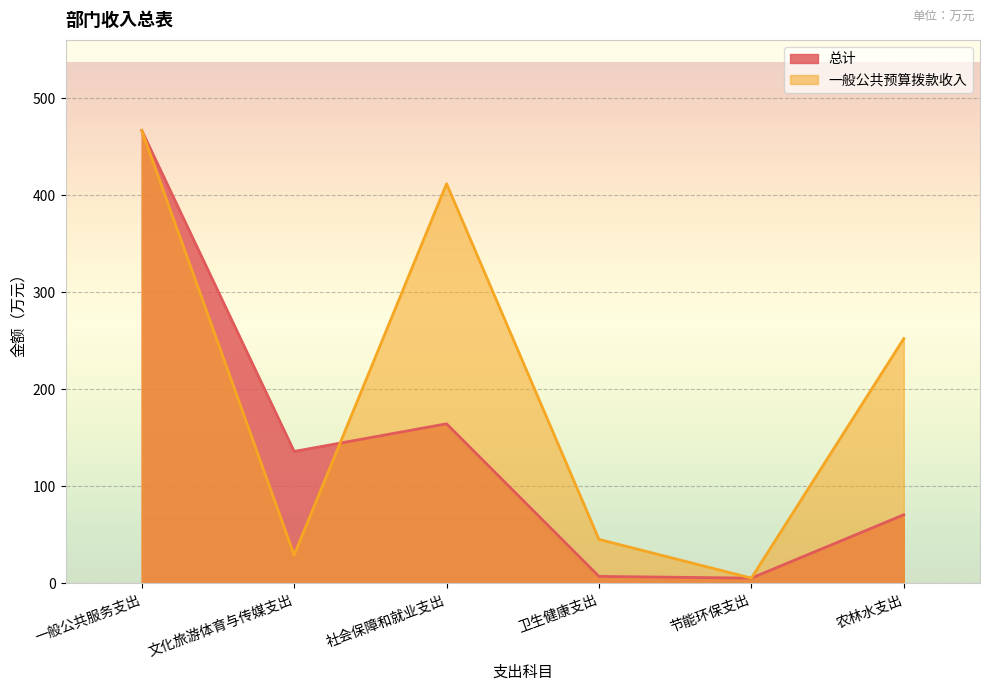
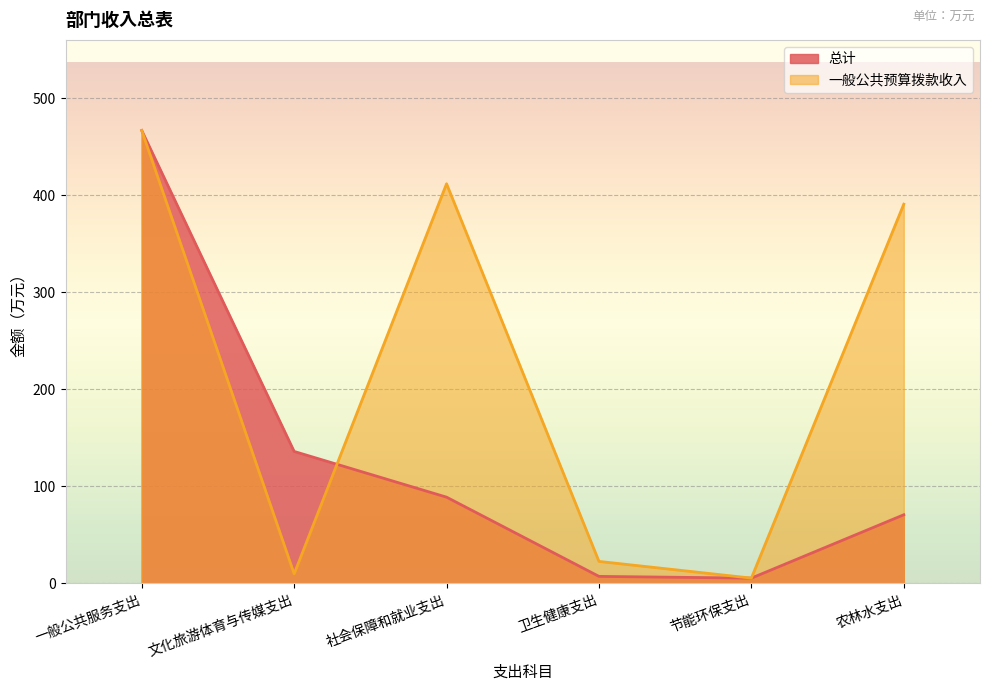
一般公共预算拨款收入, 文化旅游体育与传媒支出: 30 -> 10
总计, 社会保障和就业支出: 160 -> 90
一般公共预算拨款收入, 卫生健康支出: 50 -> 20
一般公共预算拨款收入, 农林水支出: 250 -> 390
